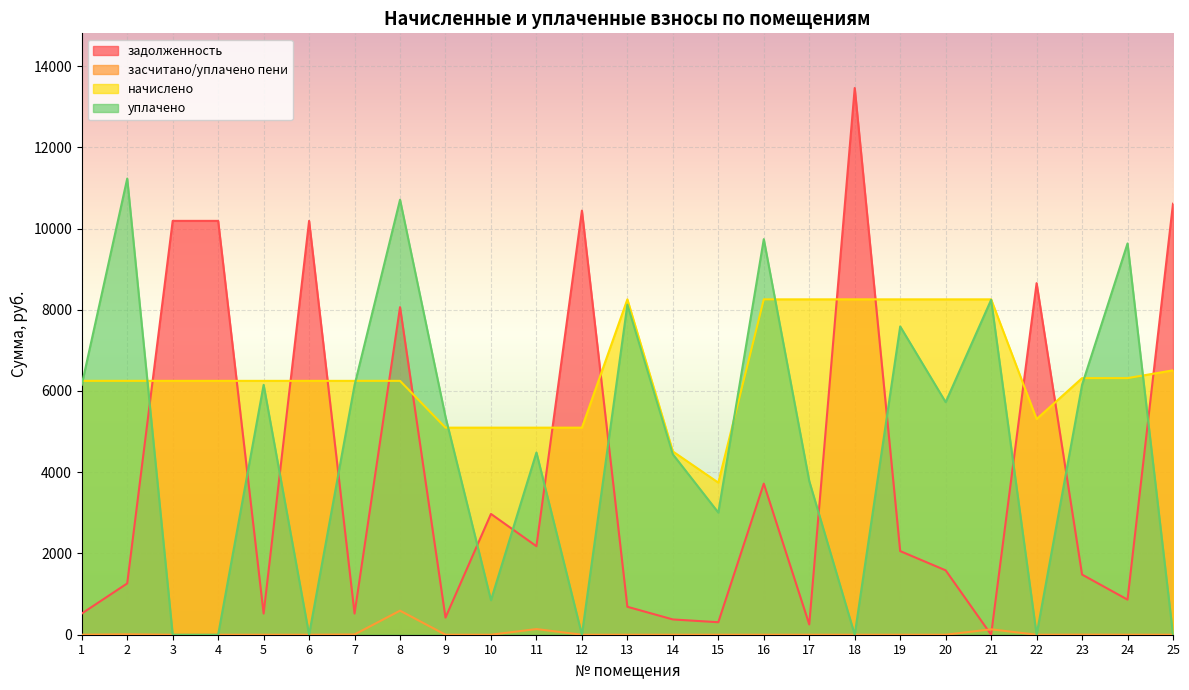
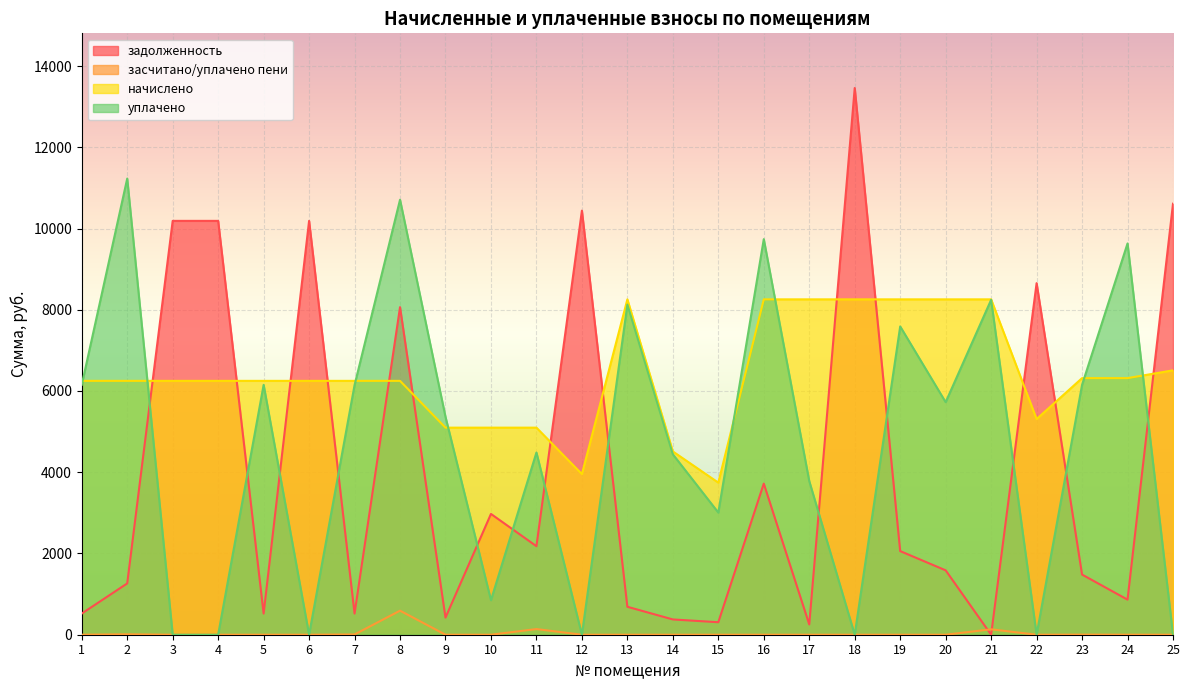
начислено, 12: 5100 -> 4000
